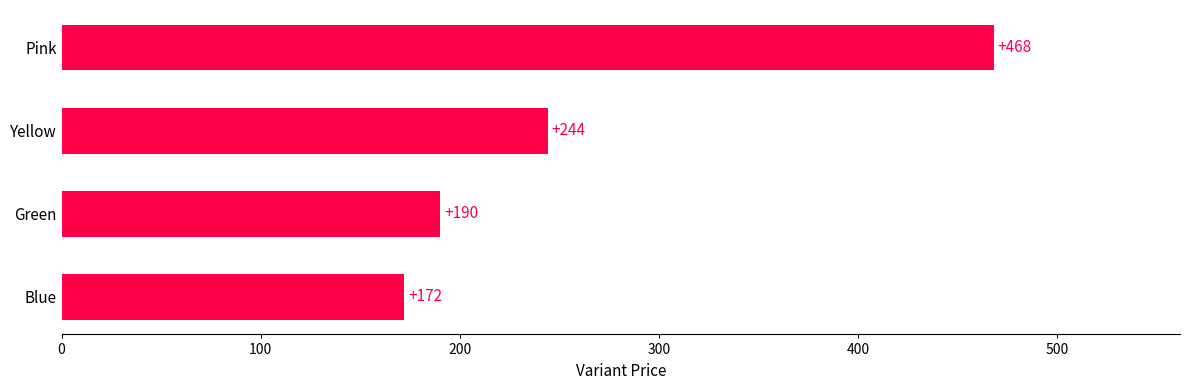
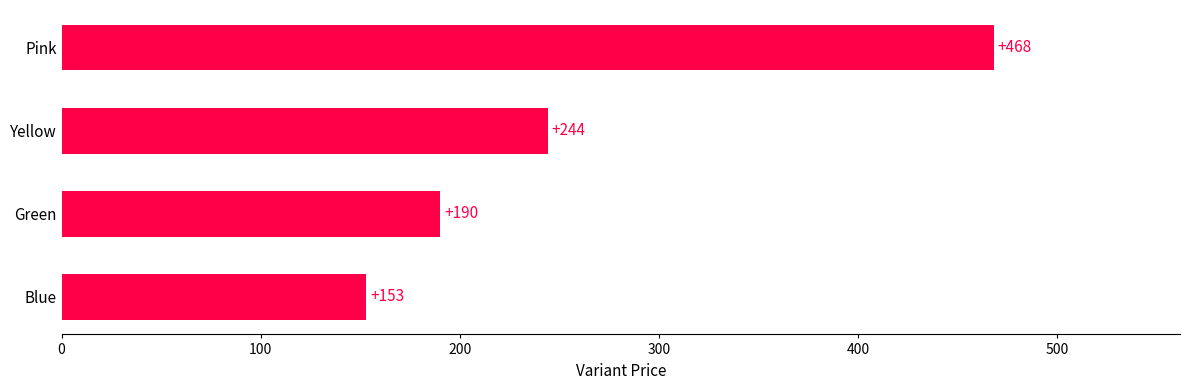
Blue: +172 -> +153
